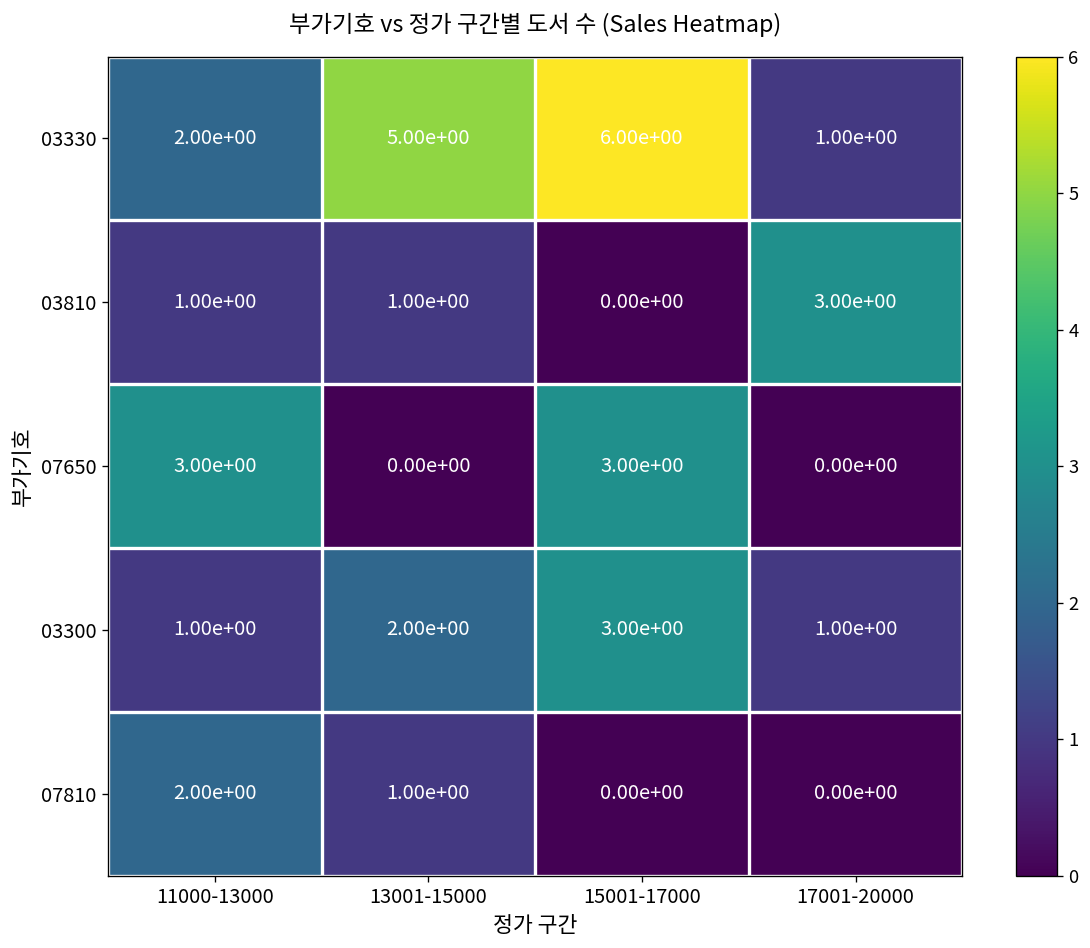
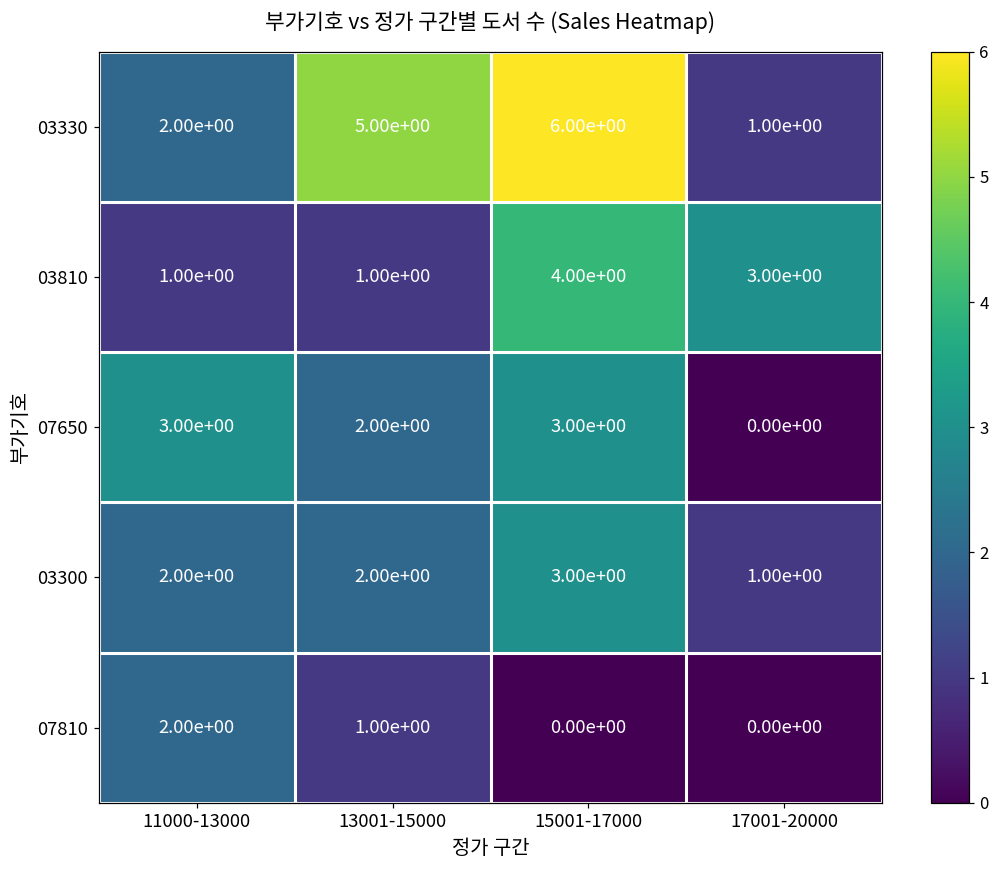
03810, 15001-17000: 0.00e+00 -> 4.00e+00
07650, 13001-15000: 0.00e+00 -> 2.00e+00
03300, 11000-13000: 1.00e+00 -> 2.00e+00
